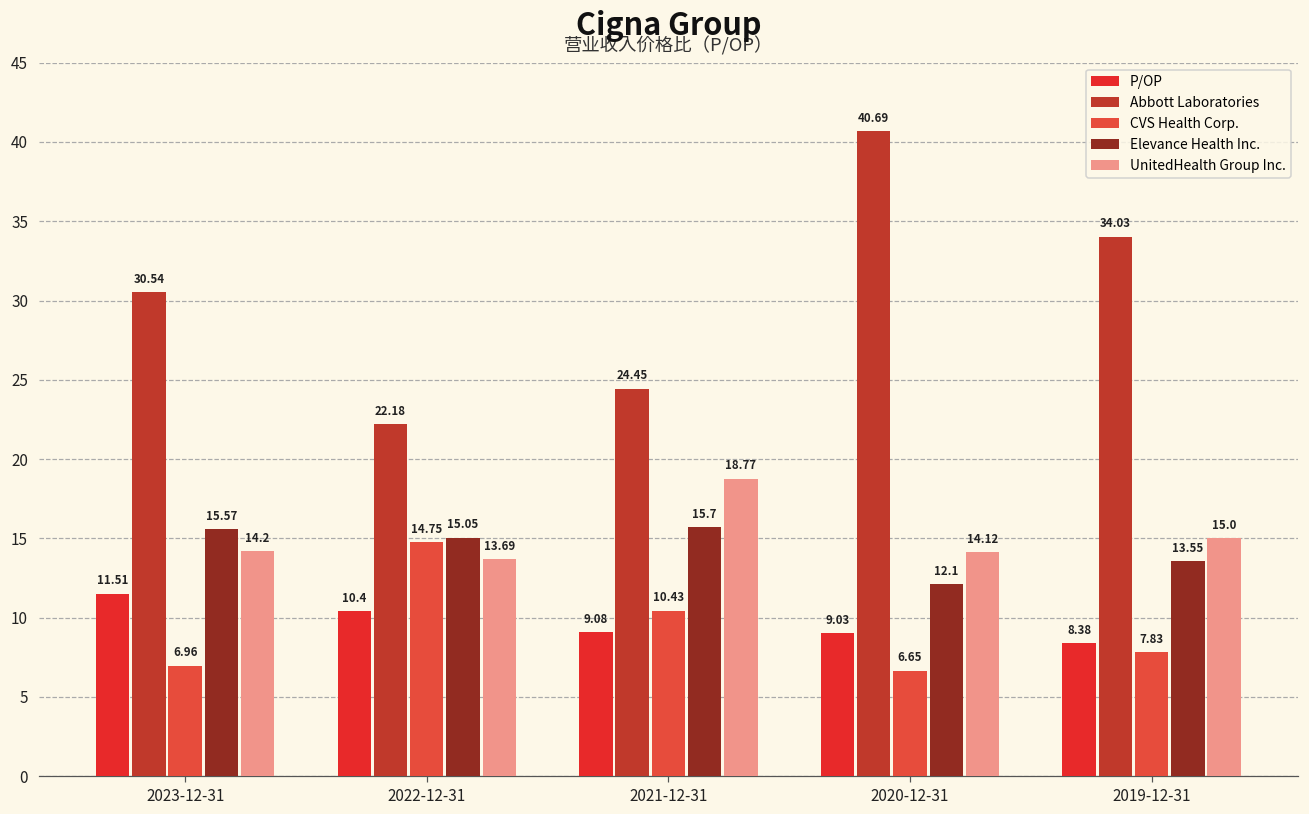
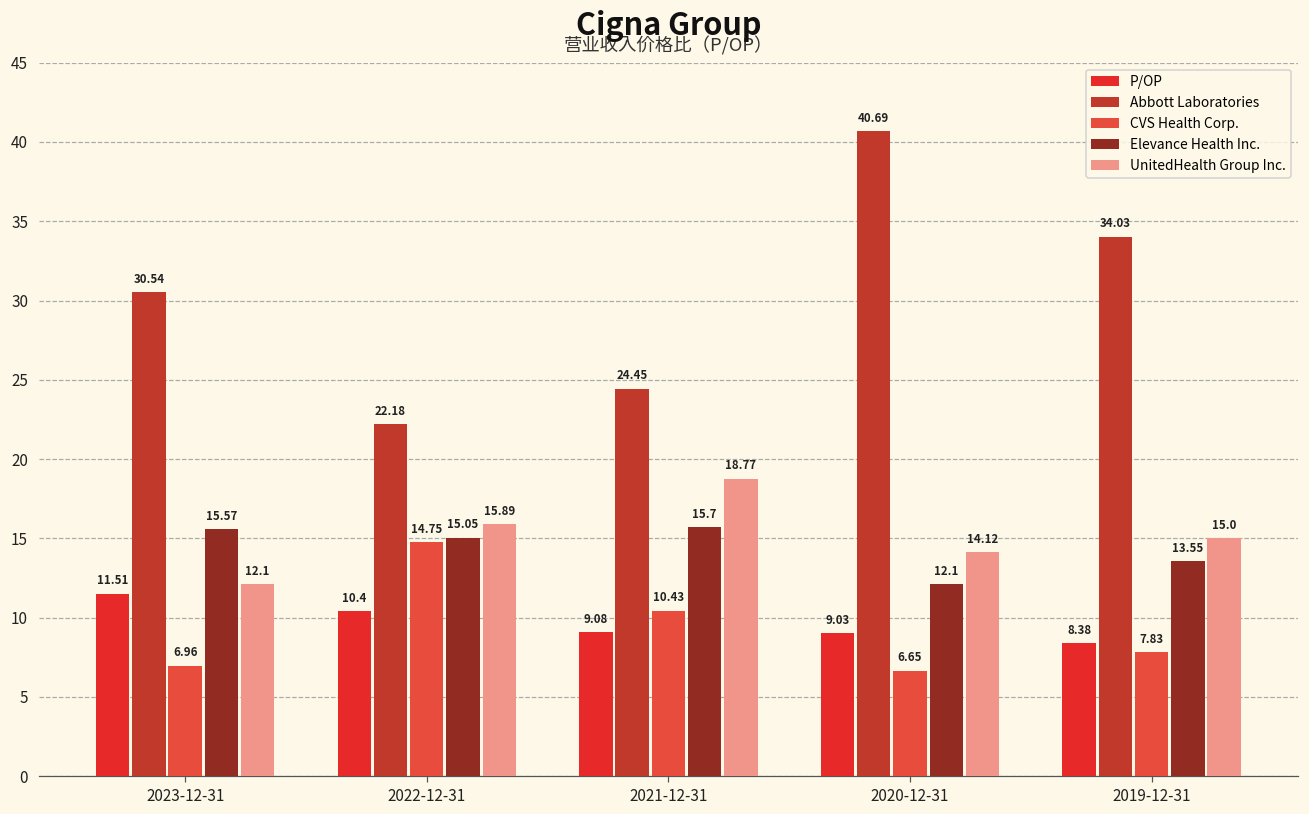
UnitedHealth Group Inc., 2023-12-31: 14.2 -> 12.1
UnitedHealth Group Inc., 2022-12-31: 13.69 -> 15.89
